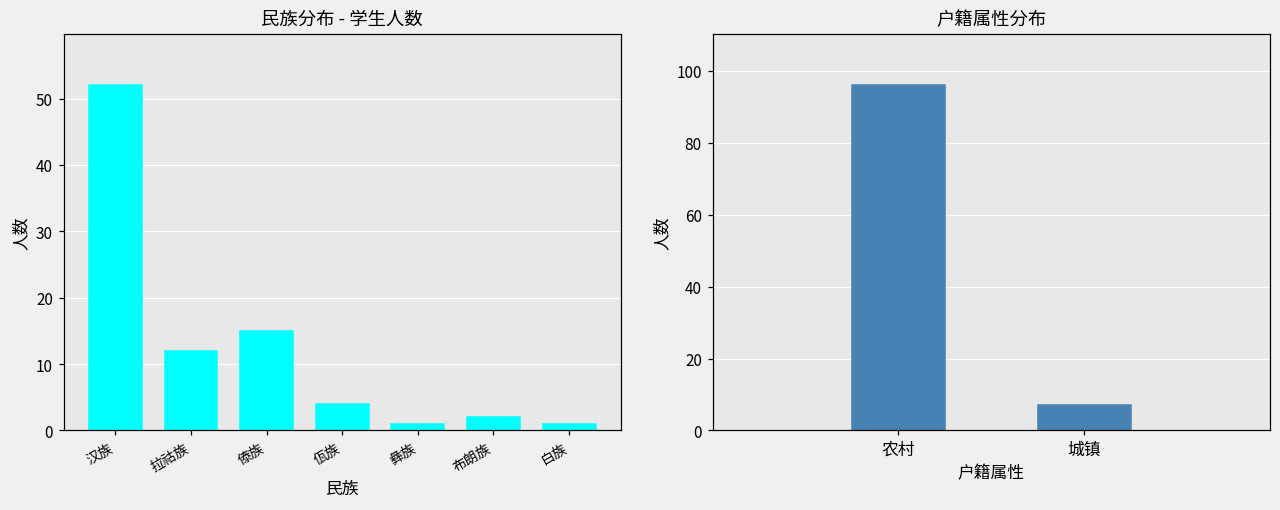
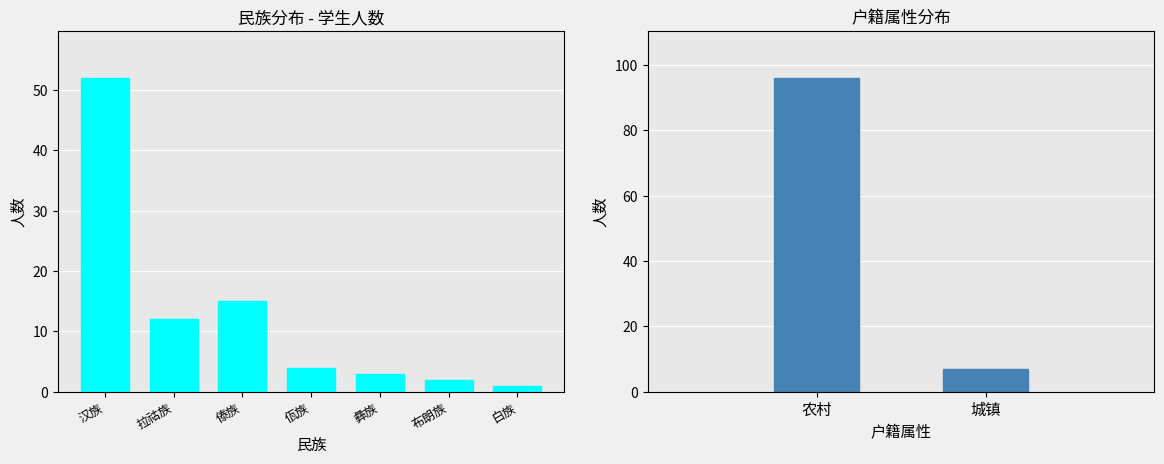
民族分布 - 学生人数, 彝族: 1 -> 3
